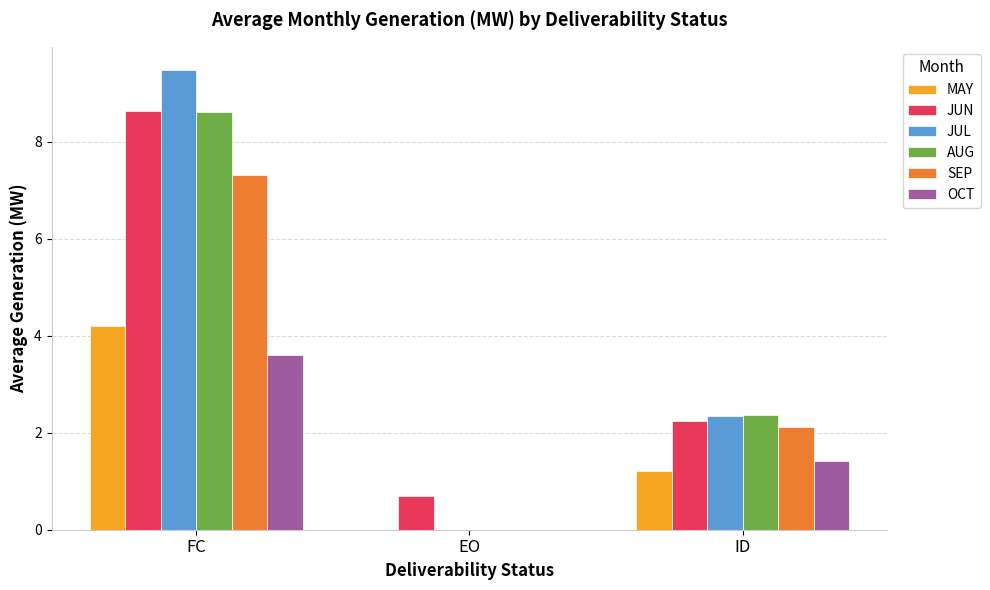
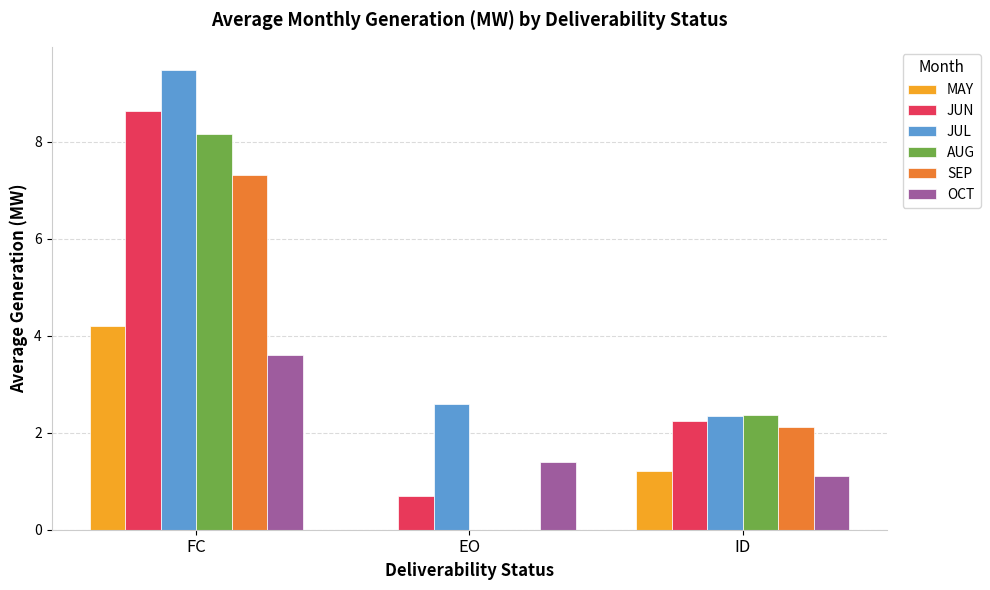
AUG, FC: 8.6 -> 8.2
JUL, EO: 0.0 -> 2.6
OCT, EO: 0.0 -> 1.4
OCT, ID: 1.4 -> 1.1
